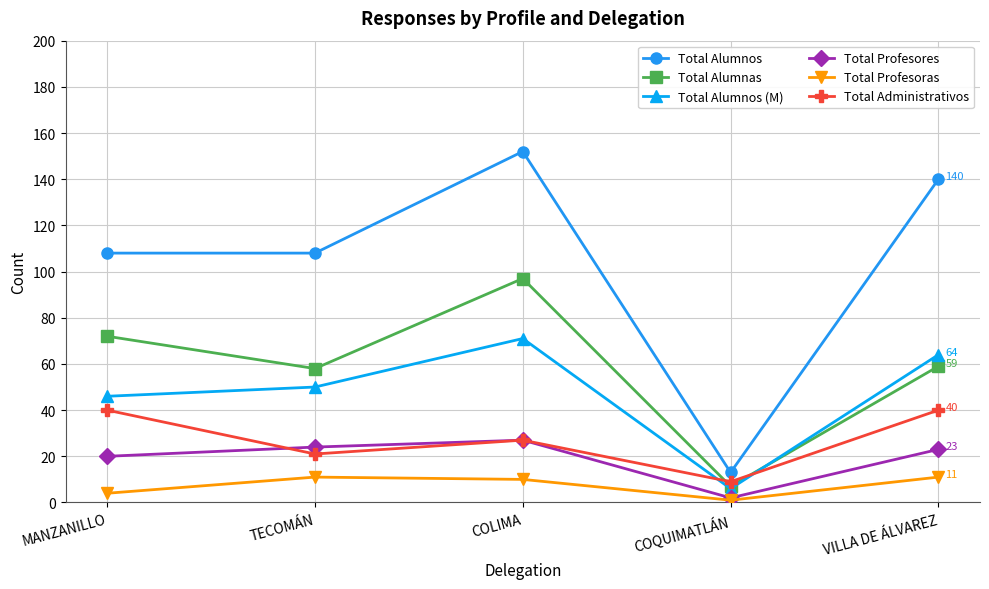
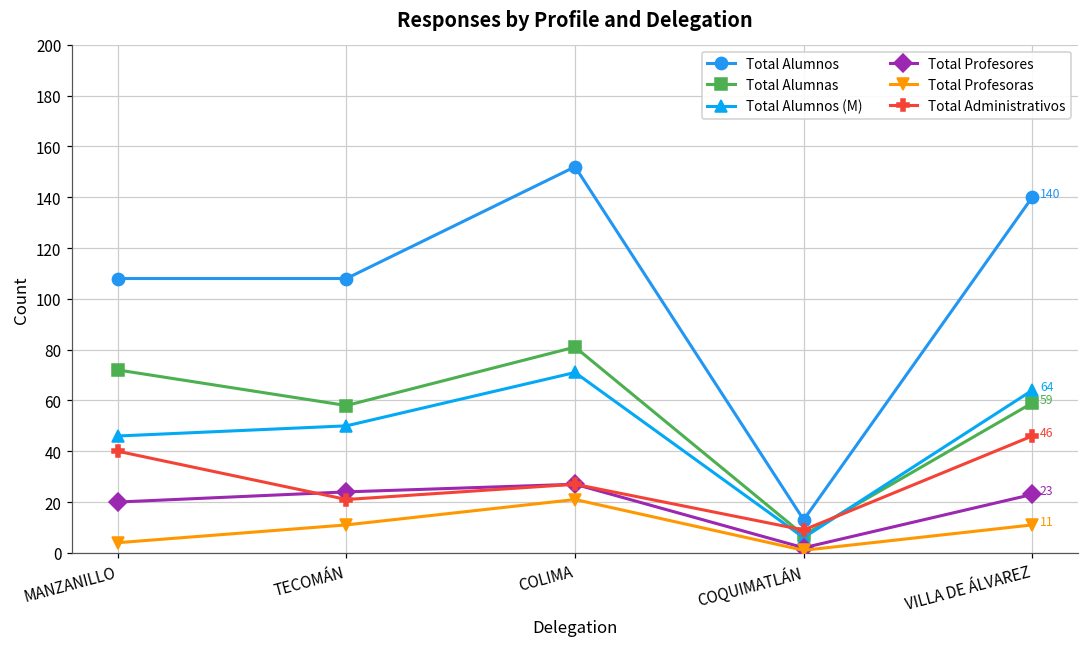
Total Alumnas, COLIMA: 97 -> 81
Total Profesoras, COLIMA: 10 -> 21
Total Administrativos, VILLA DE ÁLVAREZ: 40 -> 46
